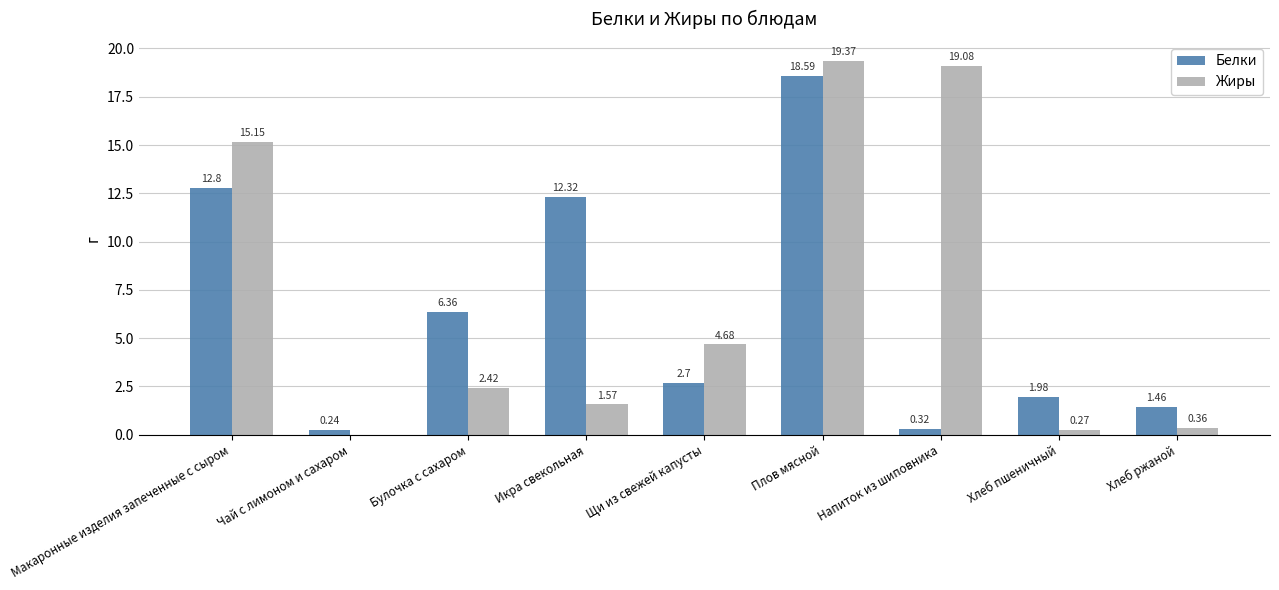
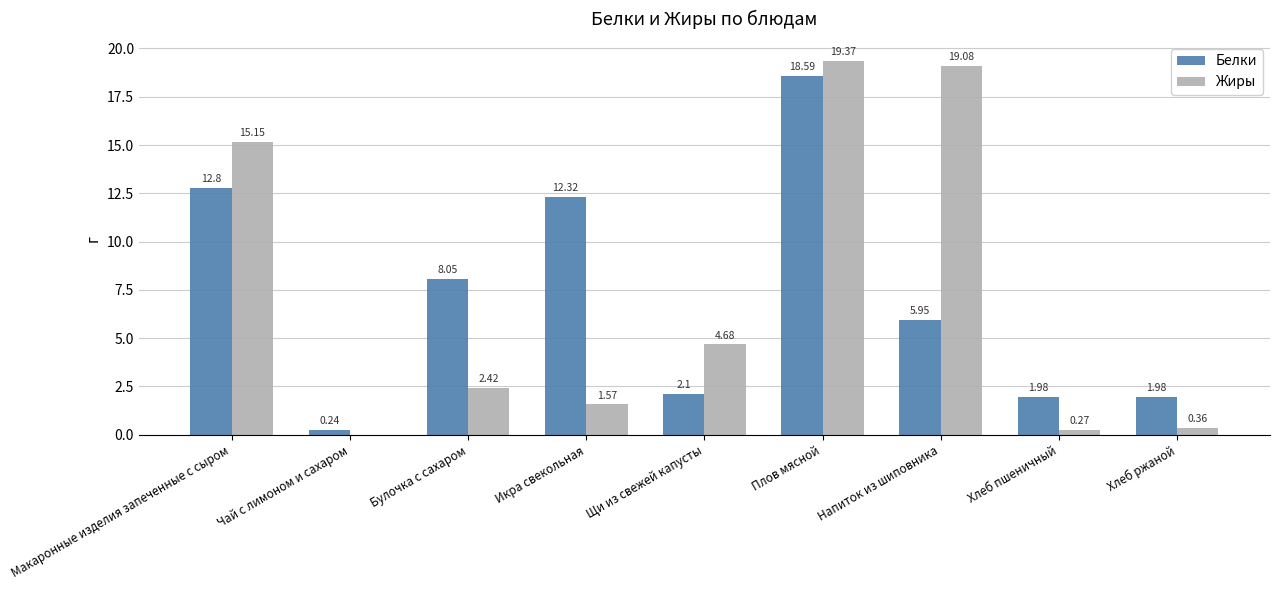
Белки, Булочка с сахаром: 6.36 -> 8.05
Белки, Щи из свежей капусты: 2.7 -> 2.1
Белки, Напиток из шиповника: 0.32 -> 5.95
Белки, Хлеб ржаной: 1.46 -> 1.98
